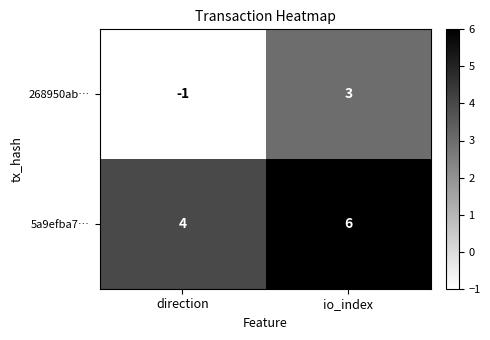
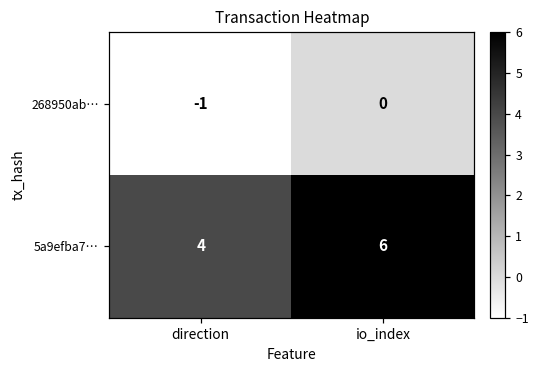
268950ab…, io_index: 3 -> 0
